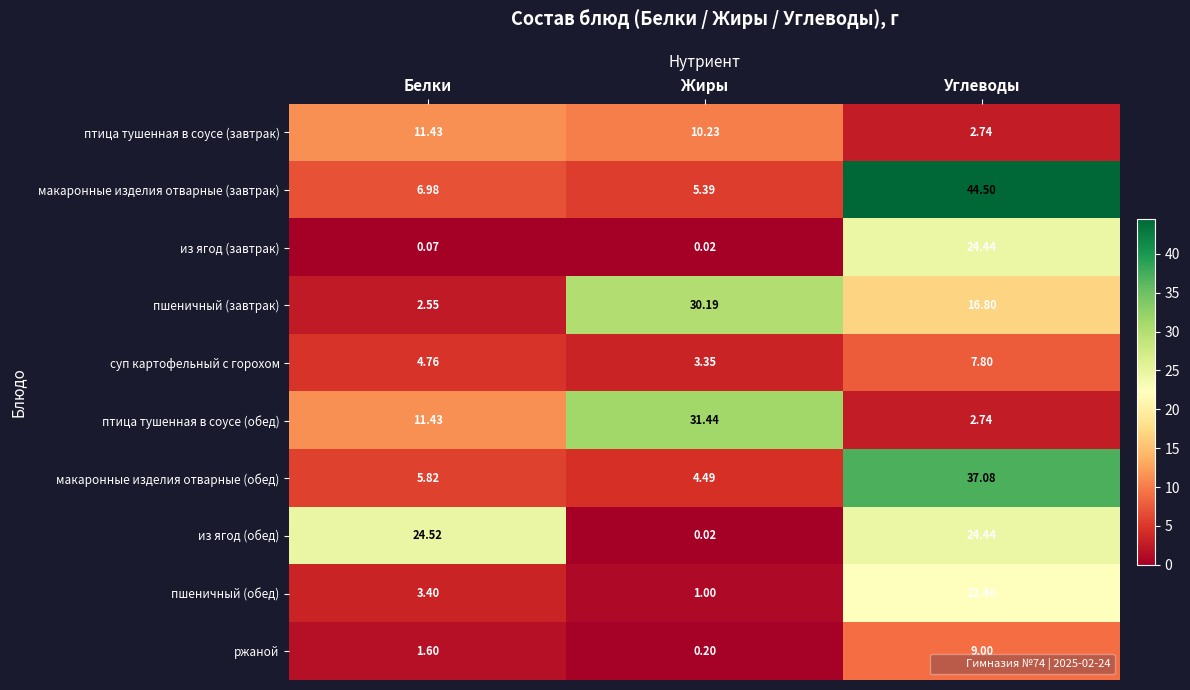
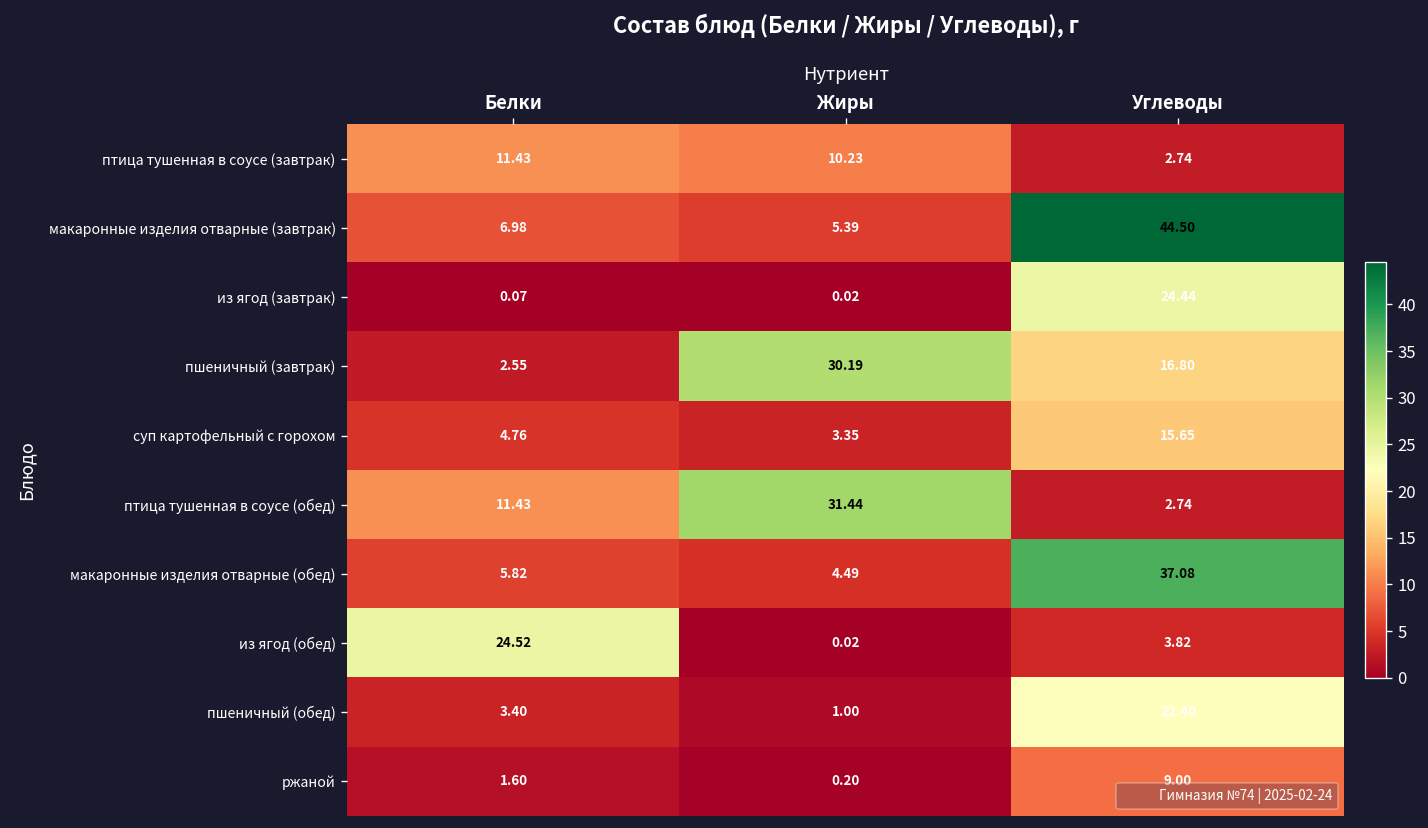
суп картофельный с горохом, Углеводы: 7.80 -> 15.65
из ягод (обед), Углеводы: 24.44 -> 3.82
